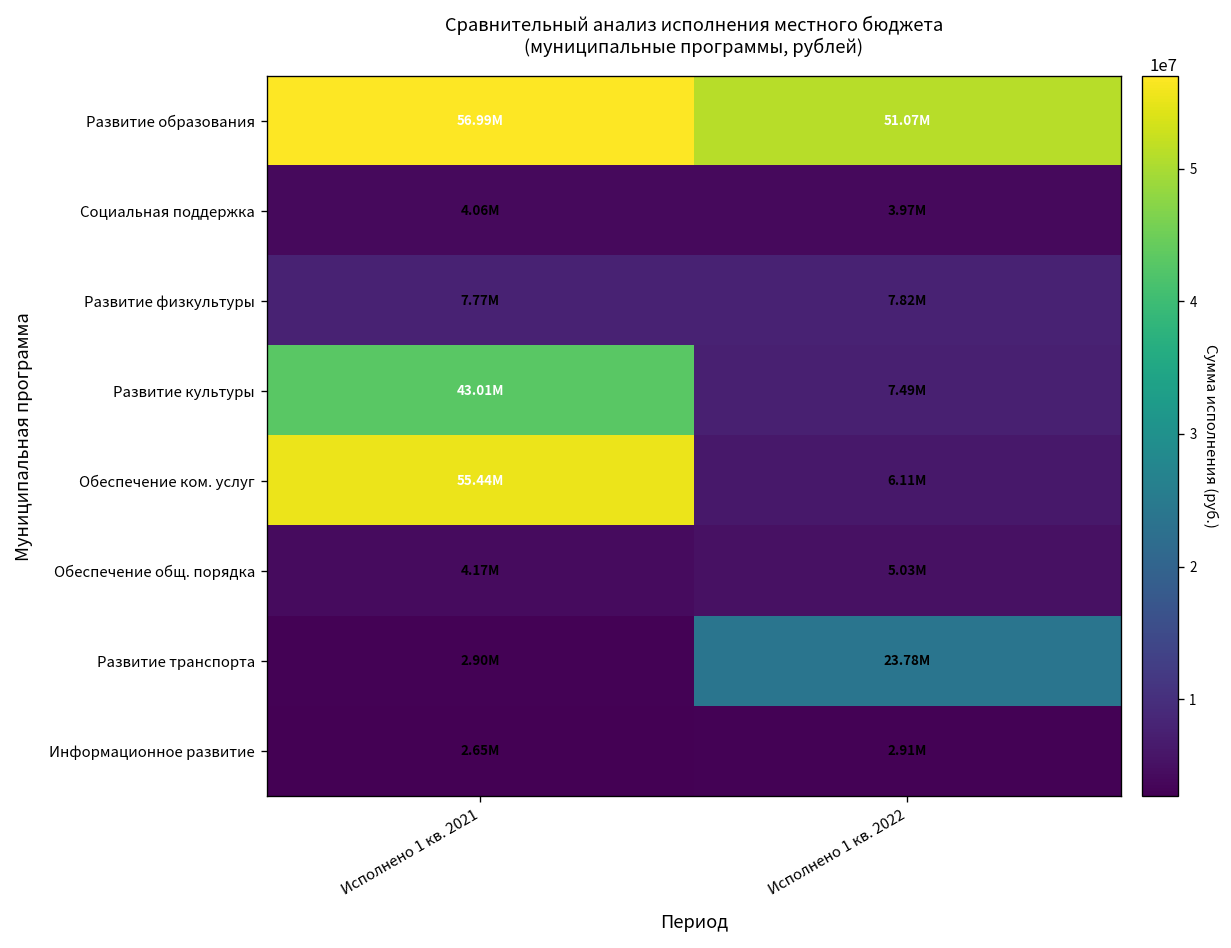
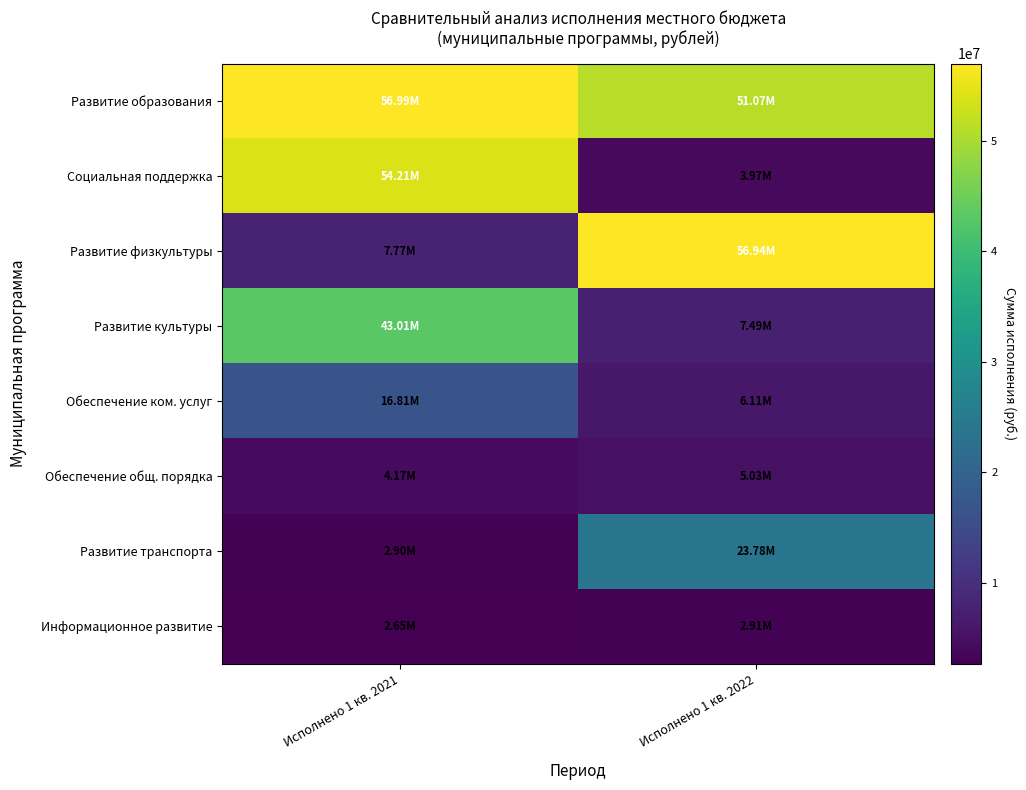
Социальная поддержка, Исполнено 1 кв. 2021: 4.06M -> 54.21M
Развитие физкультуры, Исполнено 1 кв. 2022: 7.82M -> 56.94M
Обеспечение ком. услуг, Исполнено 1 кв. 2021: 55.44M -> 16.81M
